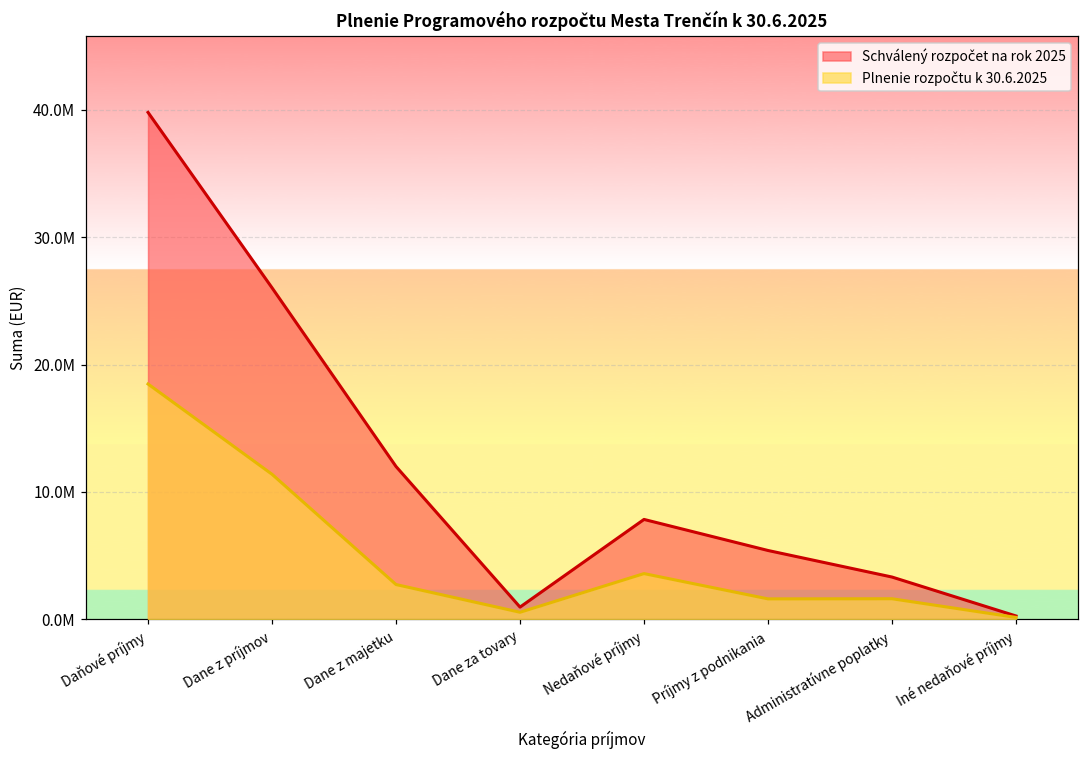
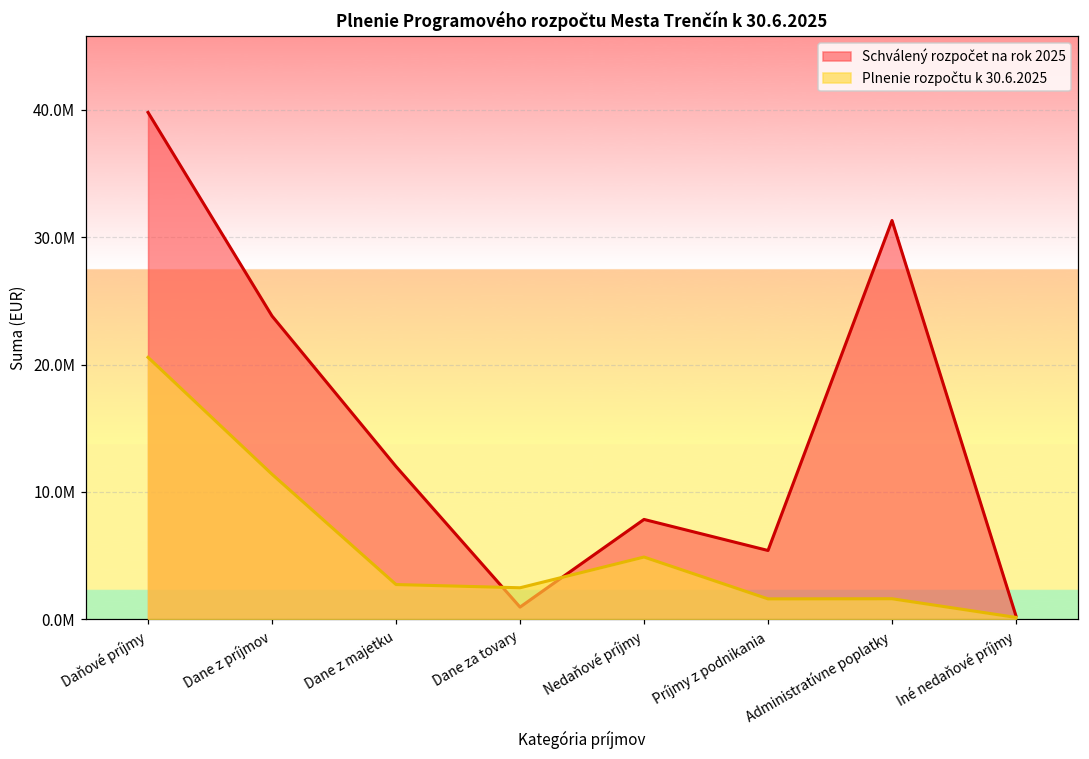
Plnenie rozpočtu k 30.6.2025, Daňové príjmy: 18500000 -> 20600000
Schválený rozpočet na rok 2025, Dane z príjmov: 26000000 -> 23800000
Plnenie rozpočtu k 30.6.2025, Dane za tovary: 600000 -> 2500000
Plnenie rozpočtu k 30.6.2025, Nedaňové príjmy: 3600000 -> 4900000
Schválený rozpočet na rok 2025, Administratívne poplatky: 3300000 -> 31300000
